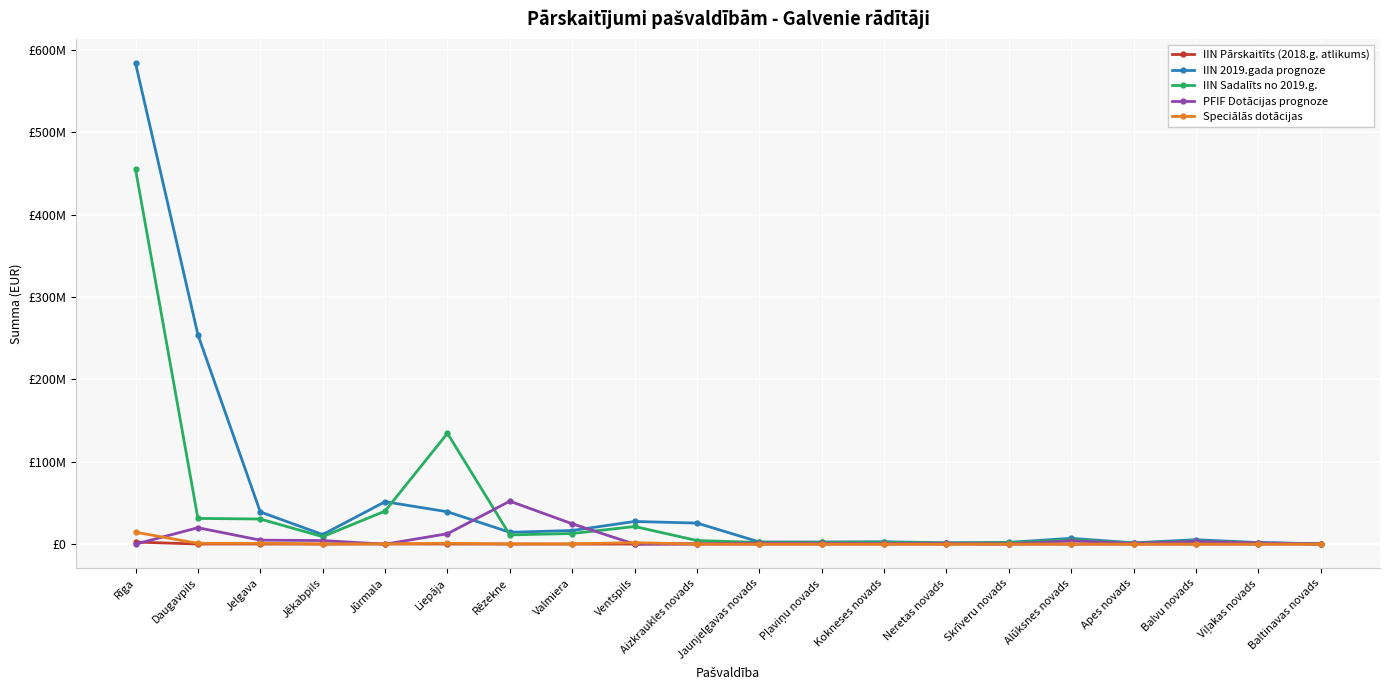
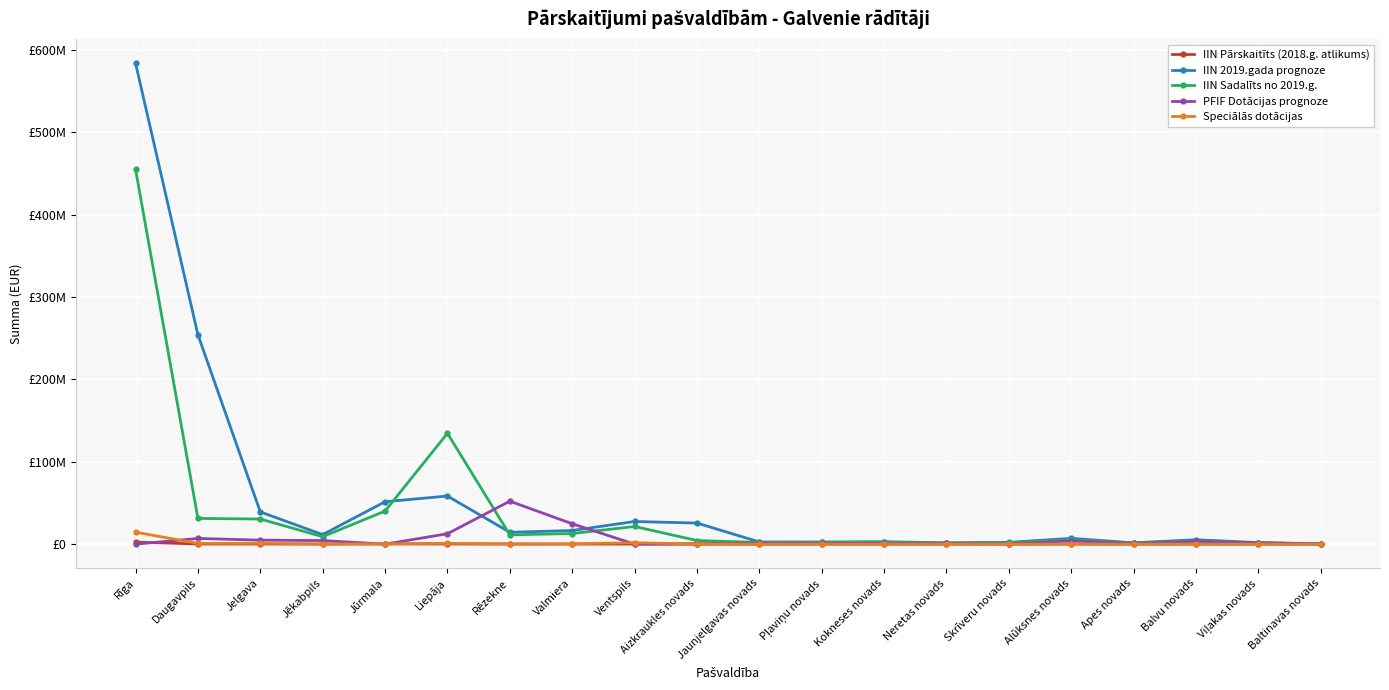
PFIF Dotācijas prognoze, Daugavpils: £20000000 -> £10000000
IIN 2019.gada prognoze, Liepāja: £40000000 -> £60000000
